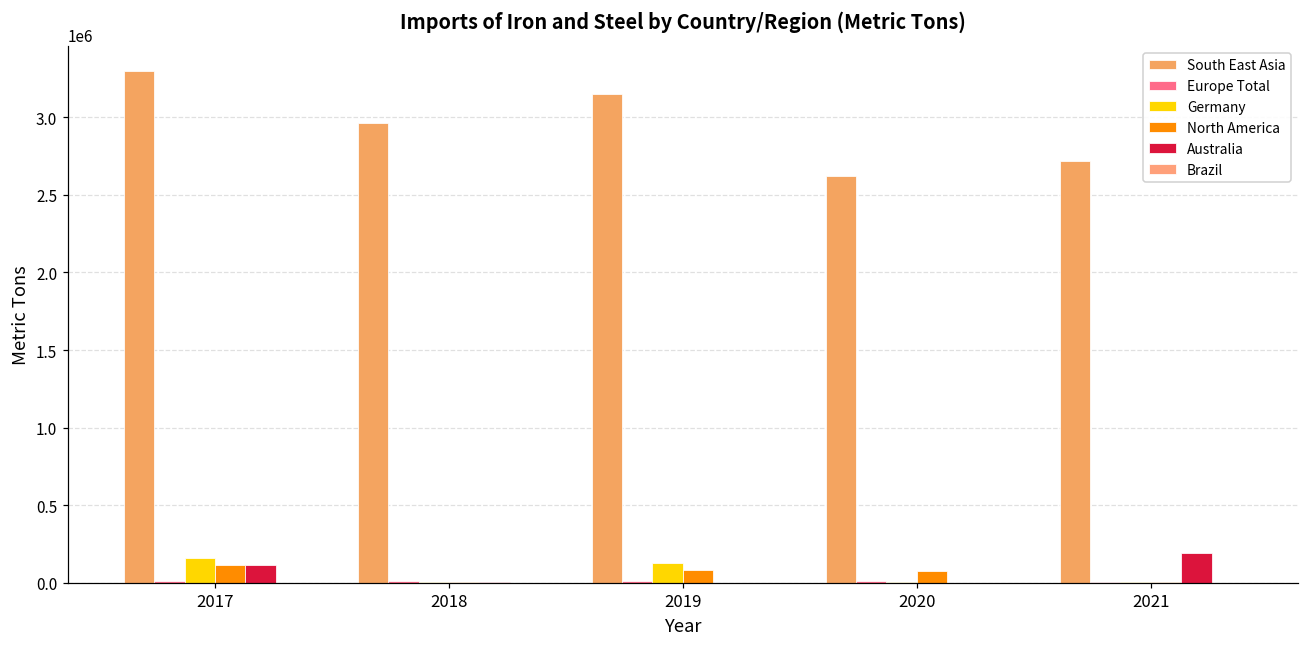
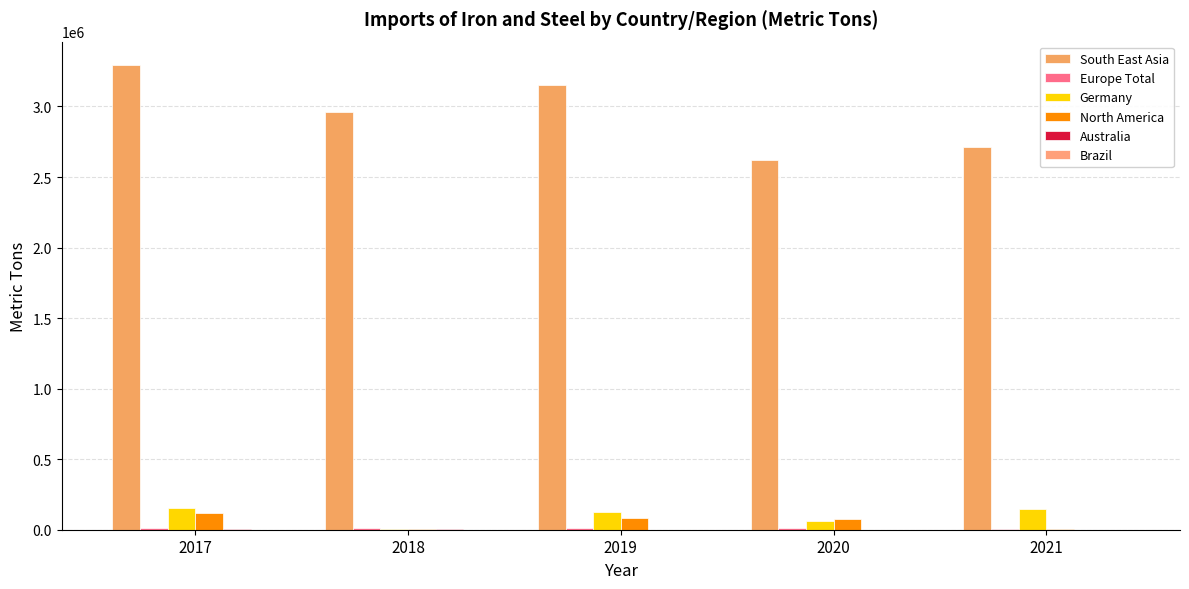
Australia, 2017: 110000 -> 0
Germany, 2020: 10000 -> 60000
Germany, 2021: 0 -> 150000
Australia, 2021: 190000 -> 0
